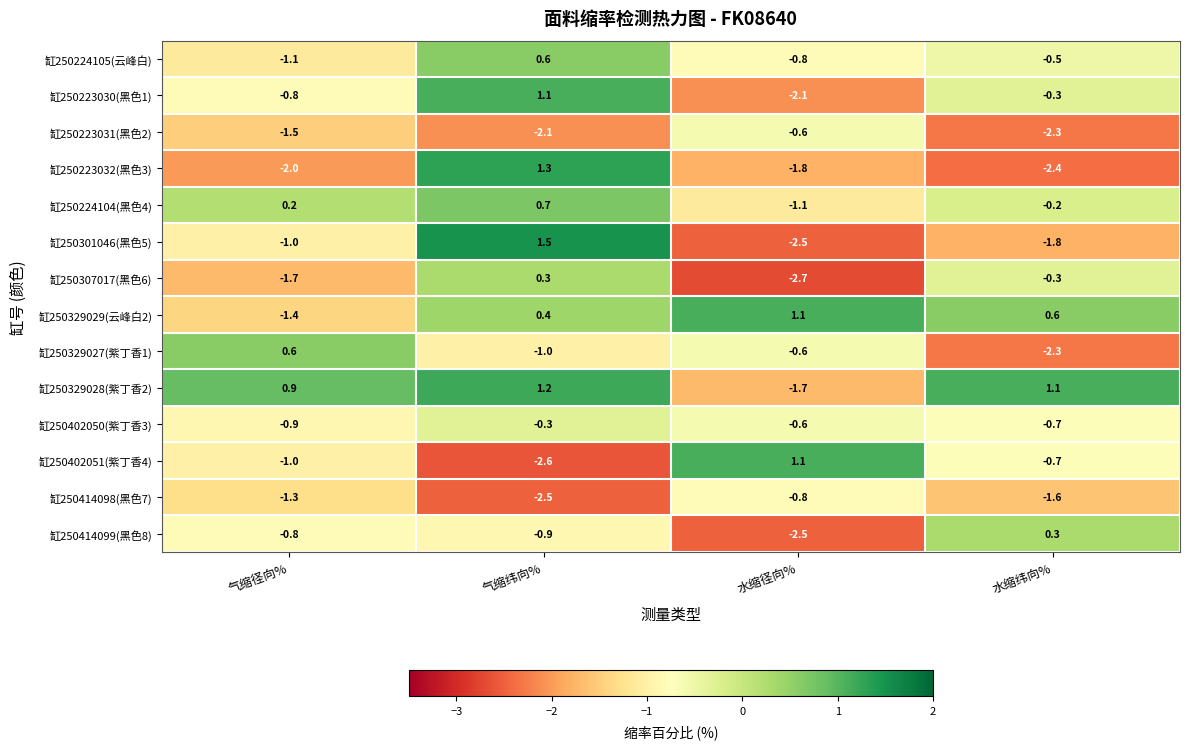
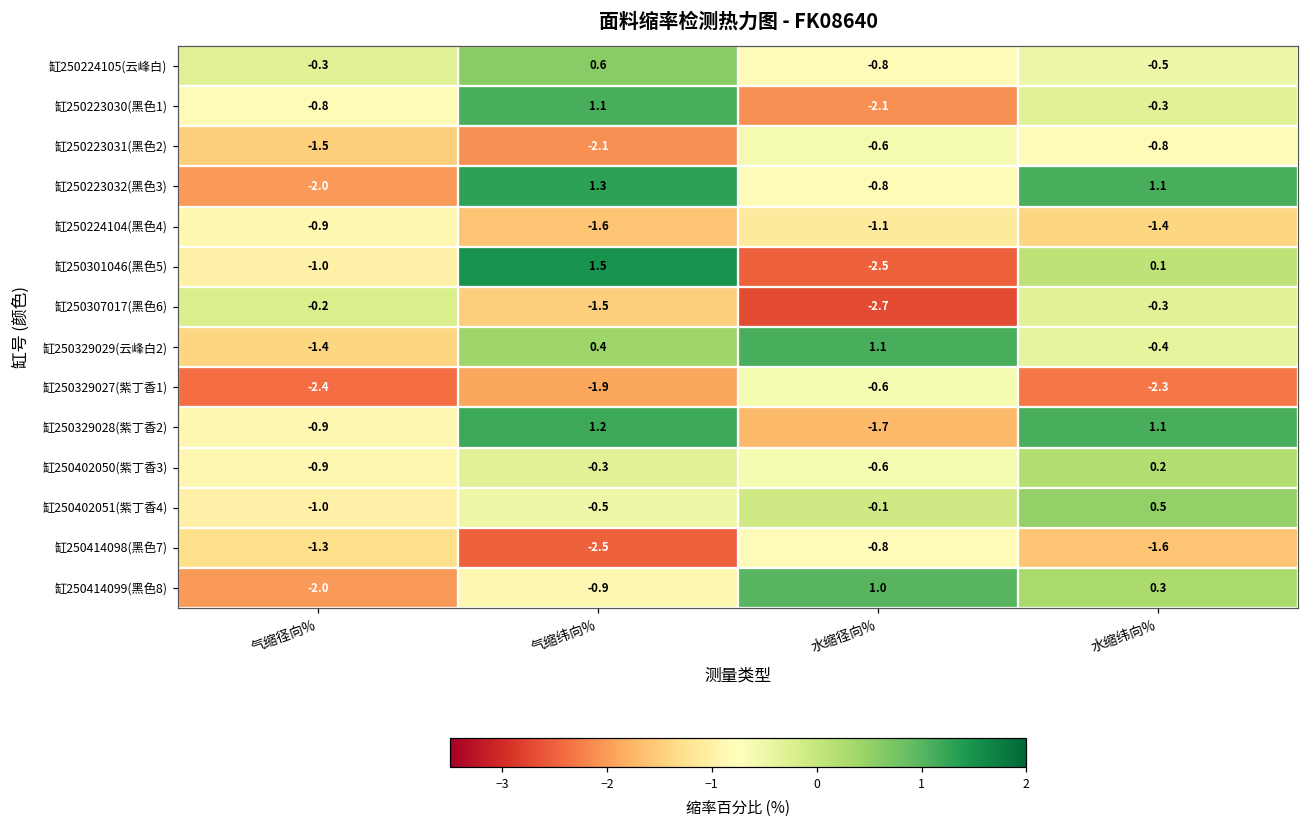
缸250224105(云峰白), 气缩径向%: -1.1 -> -0.3
缸250223031(黑色2), 水缩纬向%: -2.3 -> -0.8
缸250223032(黑色3), 水缩径向%: -1.8 -> -0.8
缸250223032(黑色3), 水缩纬向%: -2.4 -> 1.1
缸250224104(黑色4), 气缩径向%: 0.2 -> -0.9
缸250224104(黑色4), 气缩纬向%: 0.7 -> -1.6
缸250224104(黑色4), 水缩纬向%: -0.2 -> -1.4
缸250301046(黑色5), 水缩纬向%: -1.8 -> 0.1
缸250307017(黑色6), 气缩径向%: -1.7 -> -0.2
缸250307017(黑色6), 气缩纬向%: 0.3 -> -1.5
缸250329029(云峰白2), 水缩纬向%: 0.6 -> -0.4
缸250329027(紫丁香1), 气缩径向%: 0.6 -> -2.4
缸250329027(紫丁香1), 气缩纬向%: -1.0 -> -1.9
缸250329028(紫丁香2), 气缩径向%: 0.9 -> -0.9
缸250402050(紫丁香3), 水缩纬向%: -0.7 -> 0.2
缸250402051(紫丁香4), 气缩纬向%: -2.6 -> -0.5
缸250402051(紫丁香4), 水缩径向%: 1.1 -> -0.1
缸250402051(紫丁香4), 水缩纬向%: -0.7 -> 0.5
缸250414099(黑色8), 气缩径向%: -0.8 -> -2.0
缸250414099(黑色8), 水缩径向%: -2.5 -> 1.0
